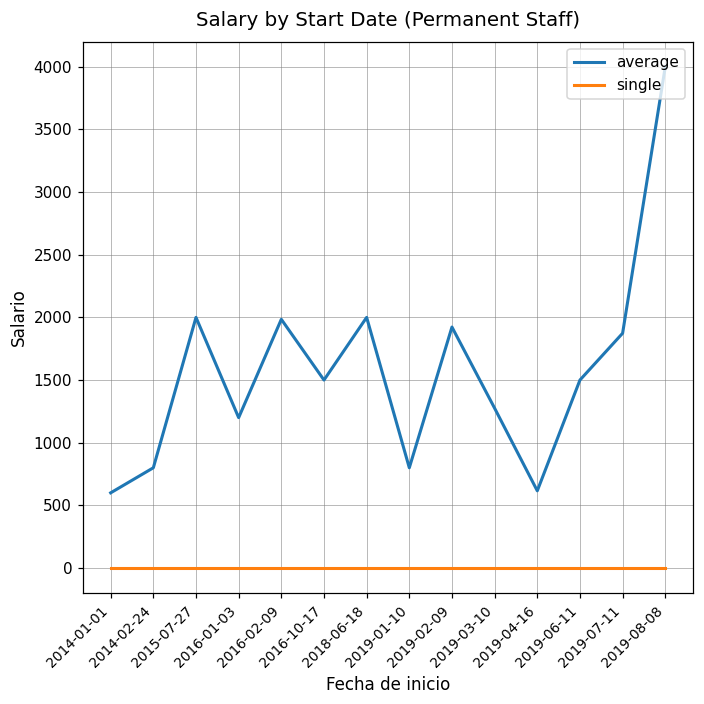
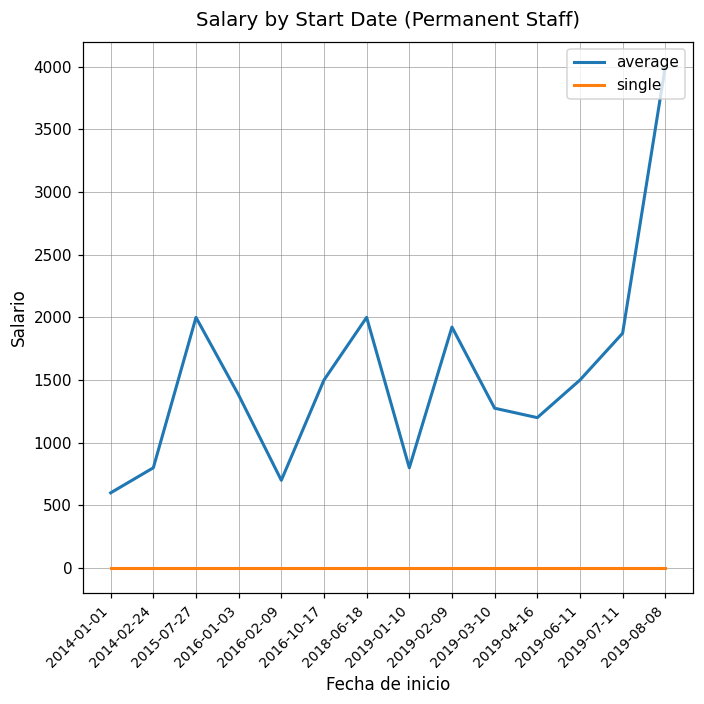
average, 2016-01-03: 1200 -> 1380
average, 2016-02-09: 1980 -> 700
average, 2019-04-16: 620 -> 1200
